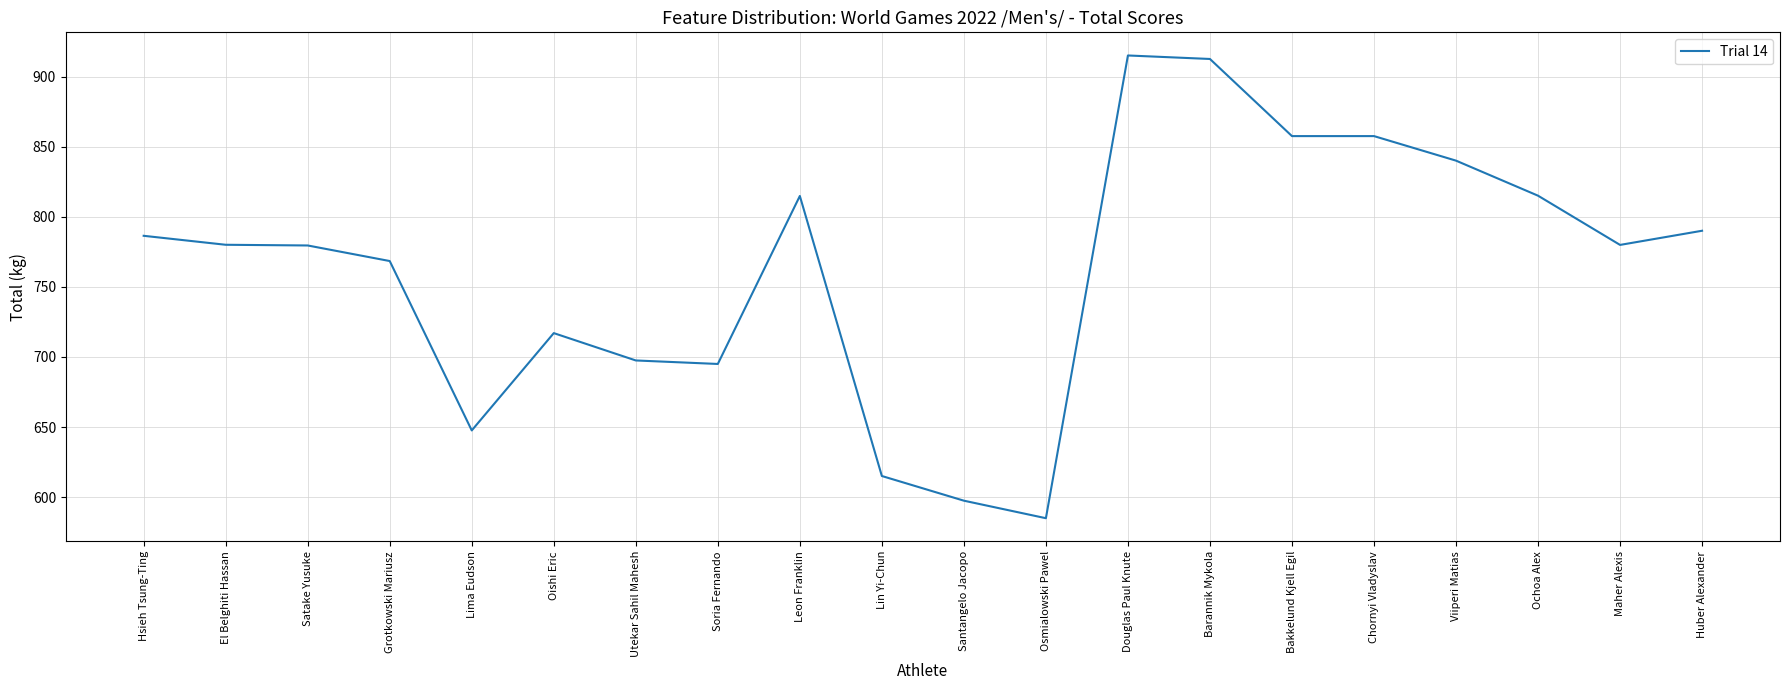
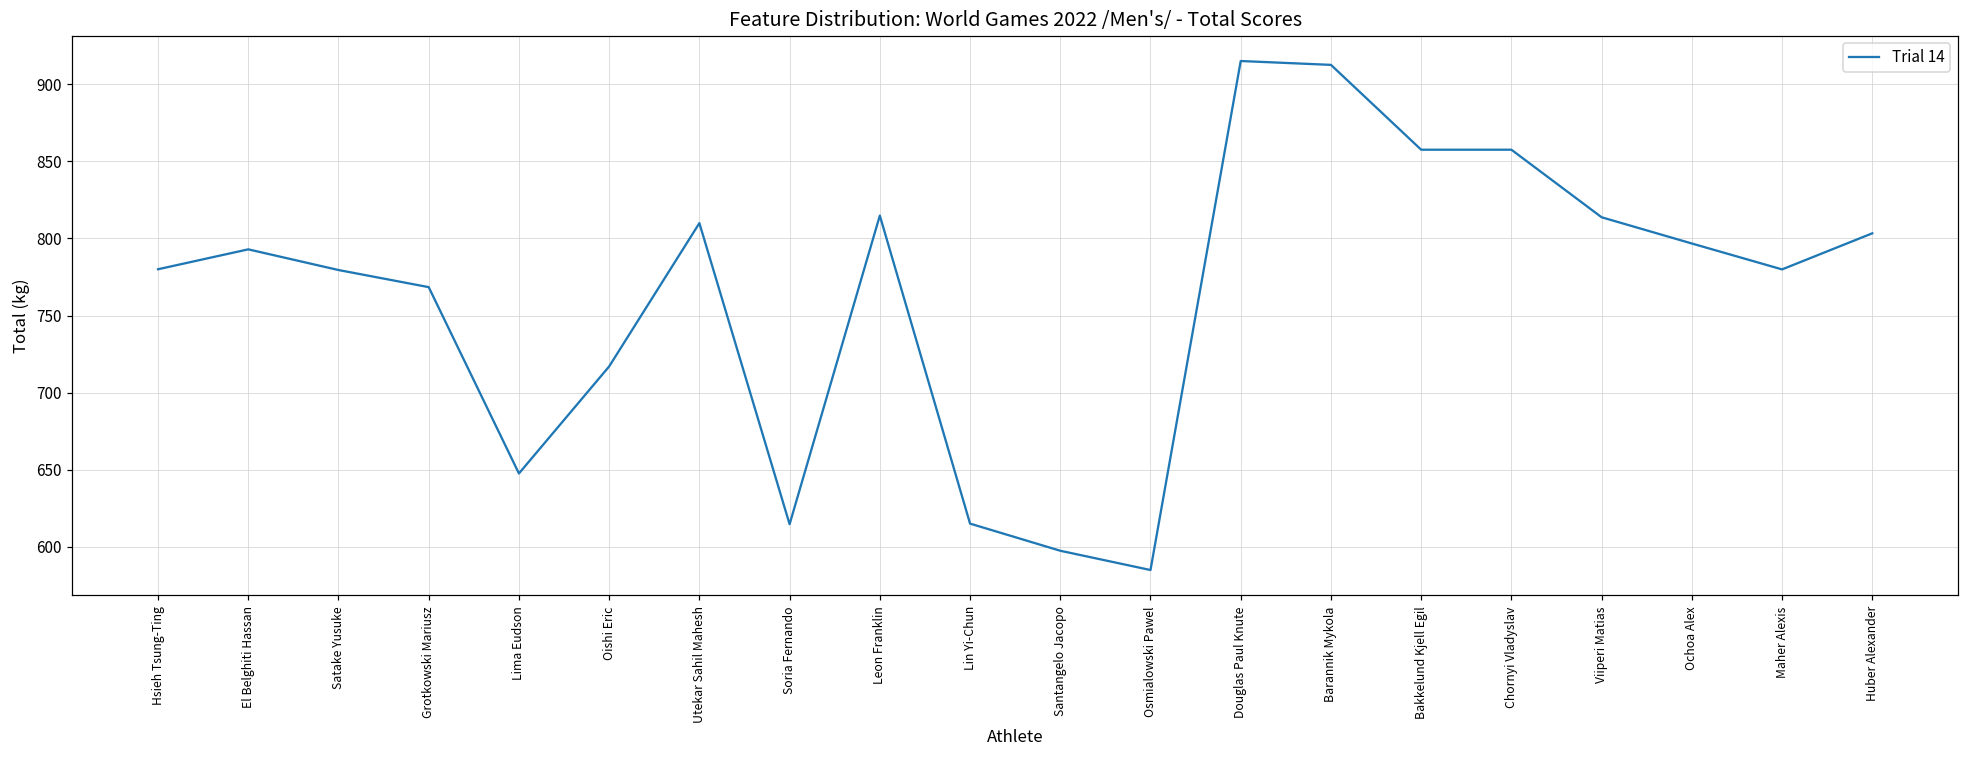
Hsieh Tsung-Ting: 786 -> 780
El Belghiti Hassan: 780 -> 793
Utekar Sahil Mahesh: 698 -> 810
Soria Fernando: 695 -> 615
Viiperi Matias: 840 -> 814
Ochoa Alex: 815 -> 797
Huber Alexander: 790 -> 803
